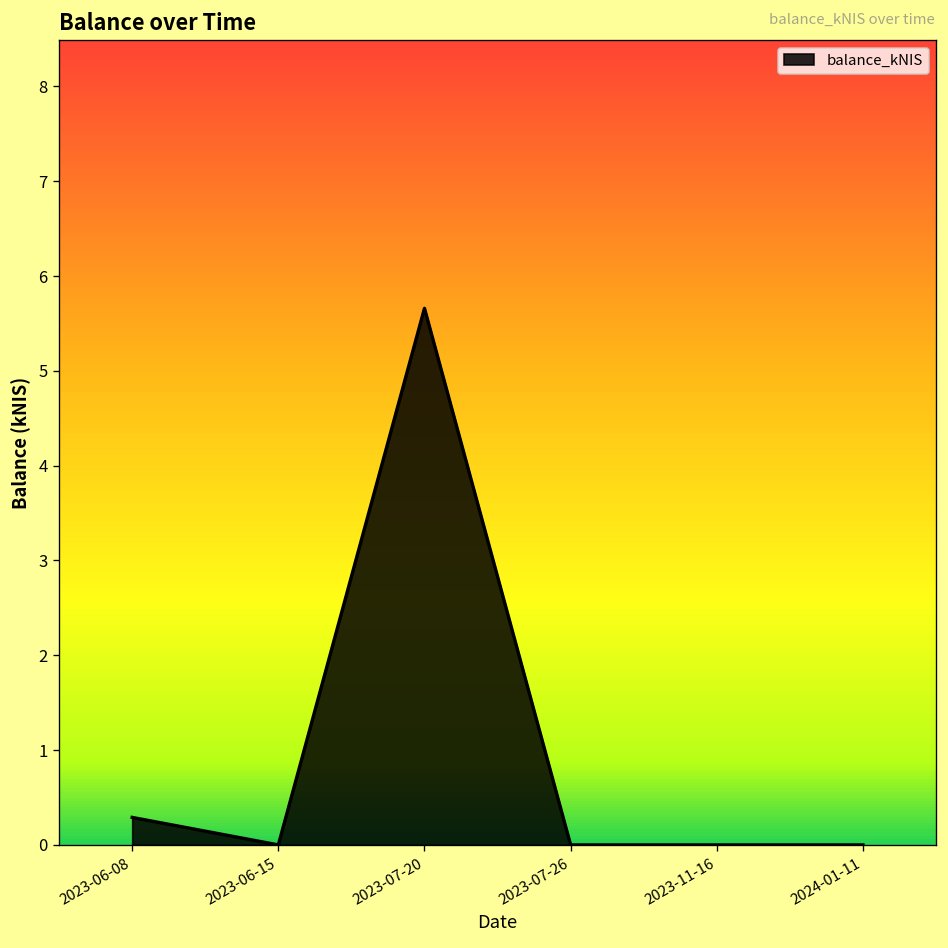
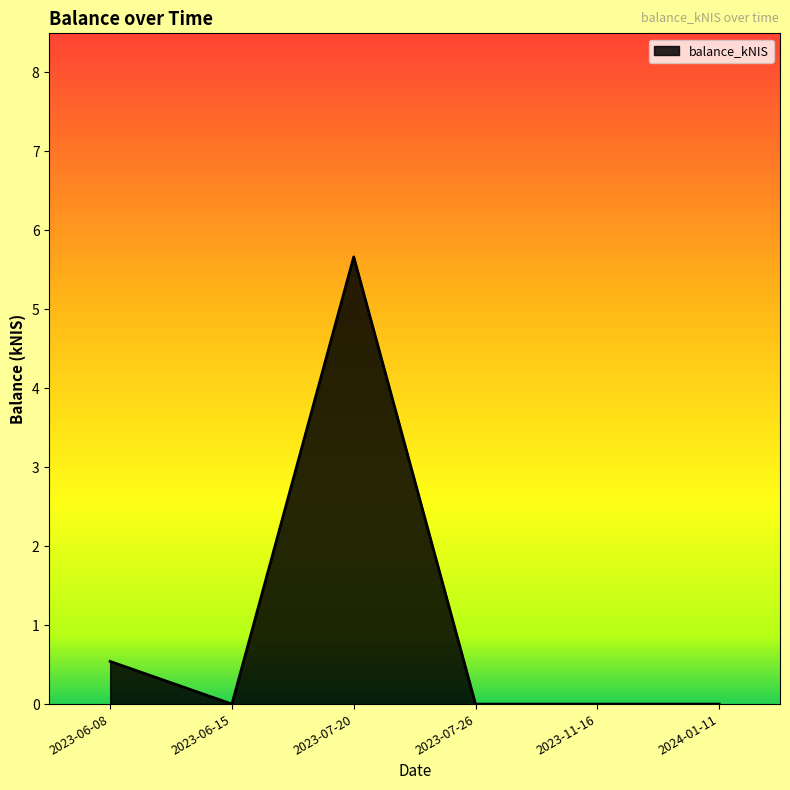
2023-06-08: 0.3 -> 0.5
